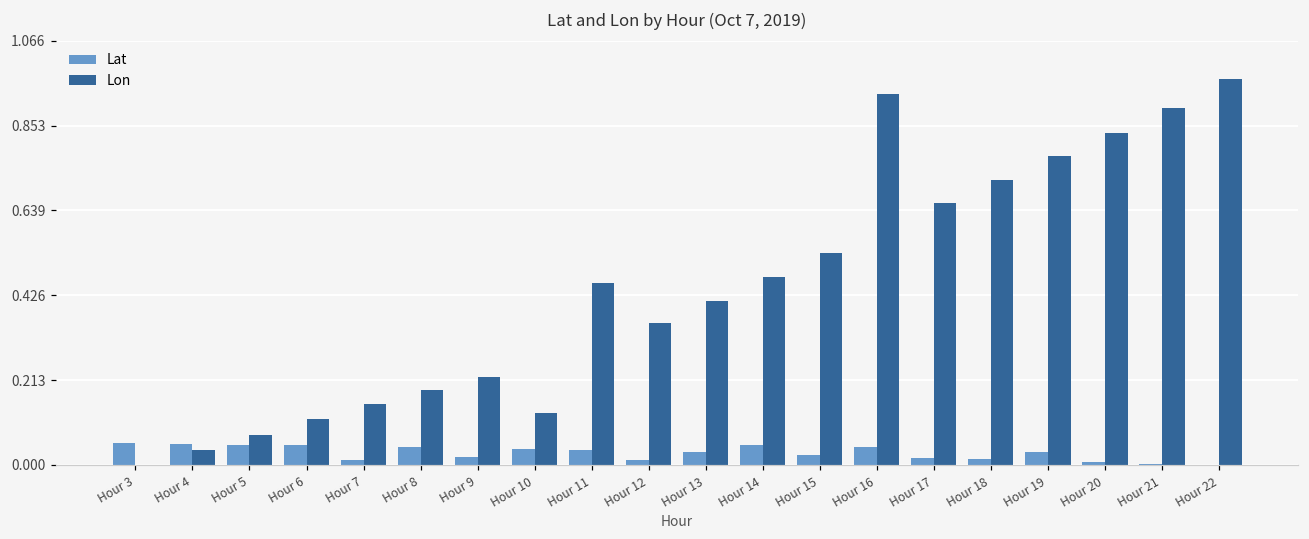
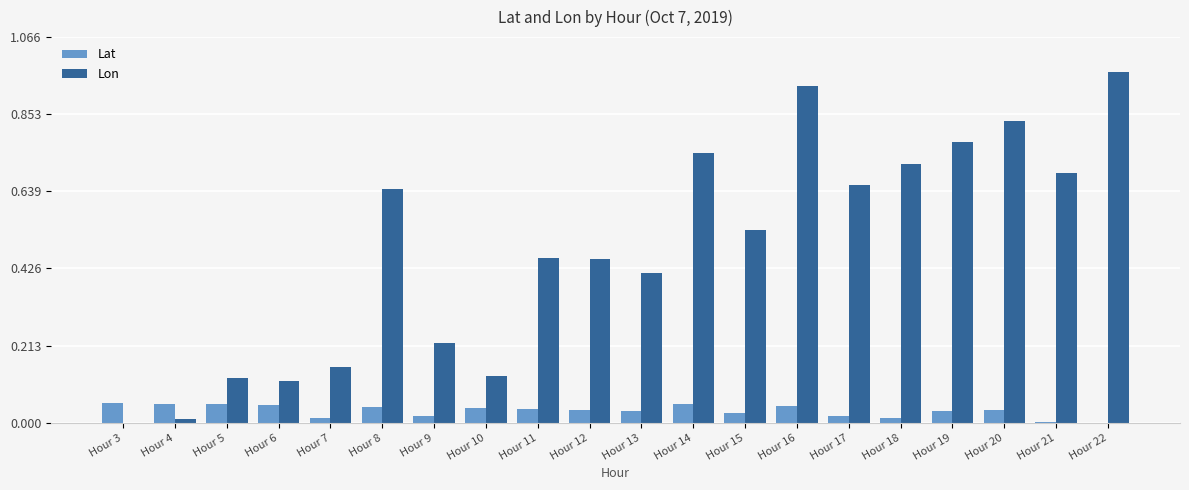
Lon, Hour 4: 0.04 -> 0.01
Lon, Hour 5: 0.08 -> 0.12
Lon, Hour 8: 0.19 -> 0.65
Lat, Hour 12: 0.01 -> 0.03
Lon, Hour 12: 0.36 -> 0.45
Lon, Hour 14: 0.47 -> 0.75
Lat, Hour 20: 0.01 -> 0.03
Lon, Hour 21: 0.90 -> 0.69
